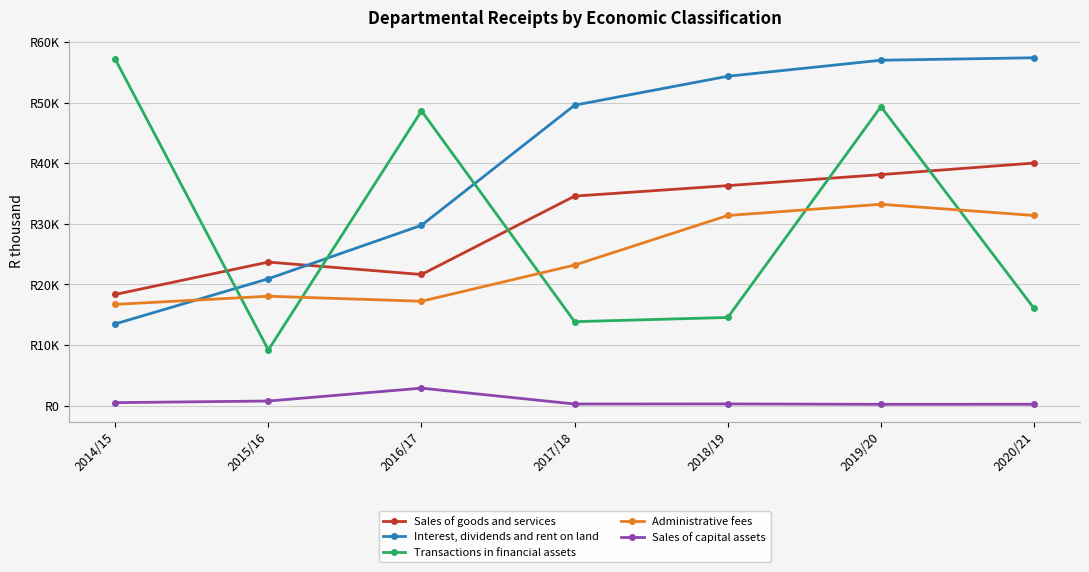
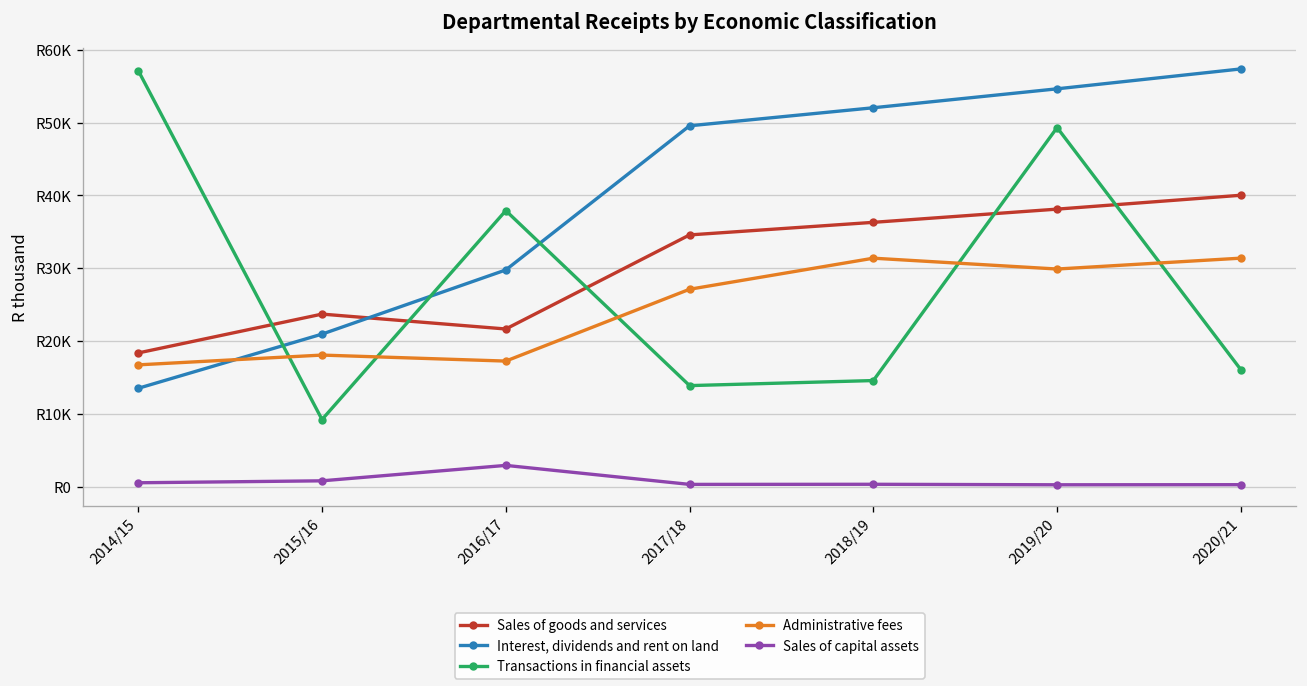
Transactions in financial assets, 2016/17: R49000 -> R38000
Administrative fees, 2017/18: R23000 -> R27000
Interest, dividends and rent on land, 2018/19: R54000 -> R52000
Interest, dividends and rent on land, 2019/20: R57000 -> R55000
Administrative fees, 2019/20: R33000 -> R30000
